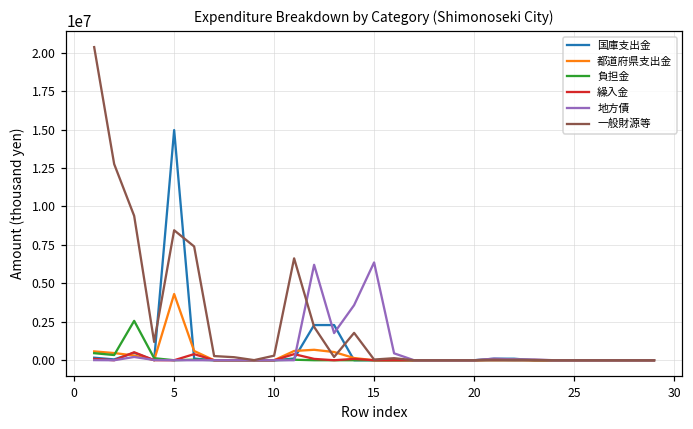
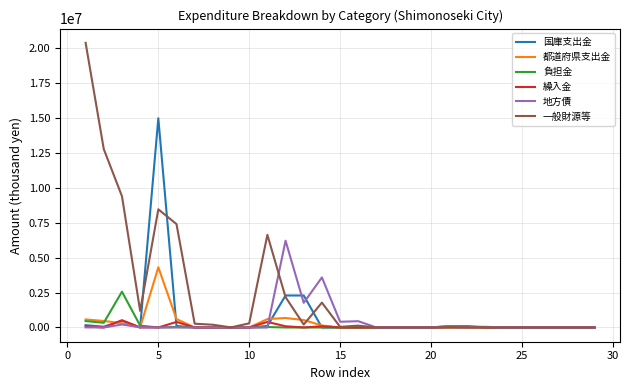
地方債, 15: 6400000 -> 400000
